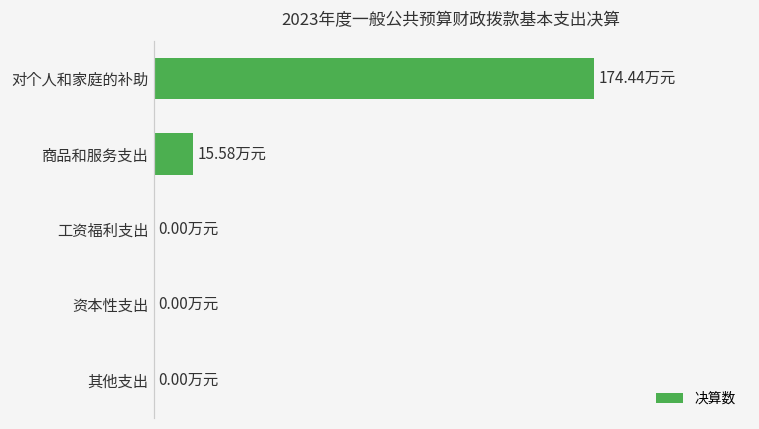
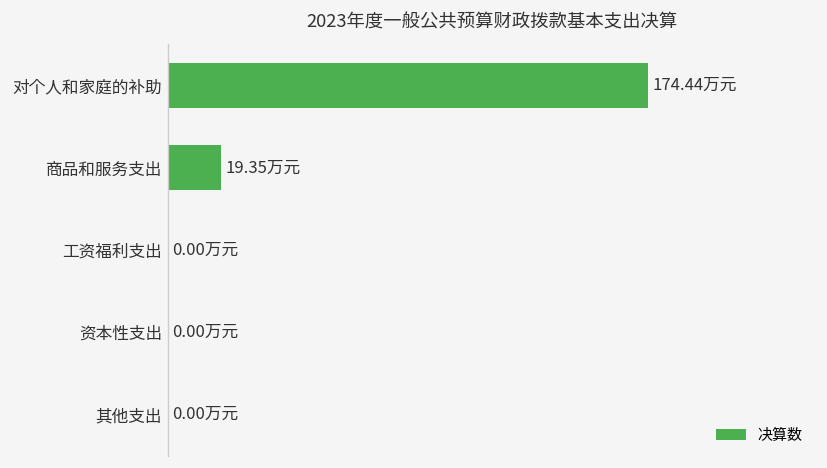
商品和服务支出: 15.58 -> 19.35
